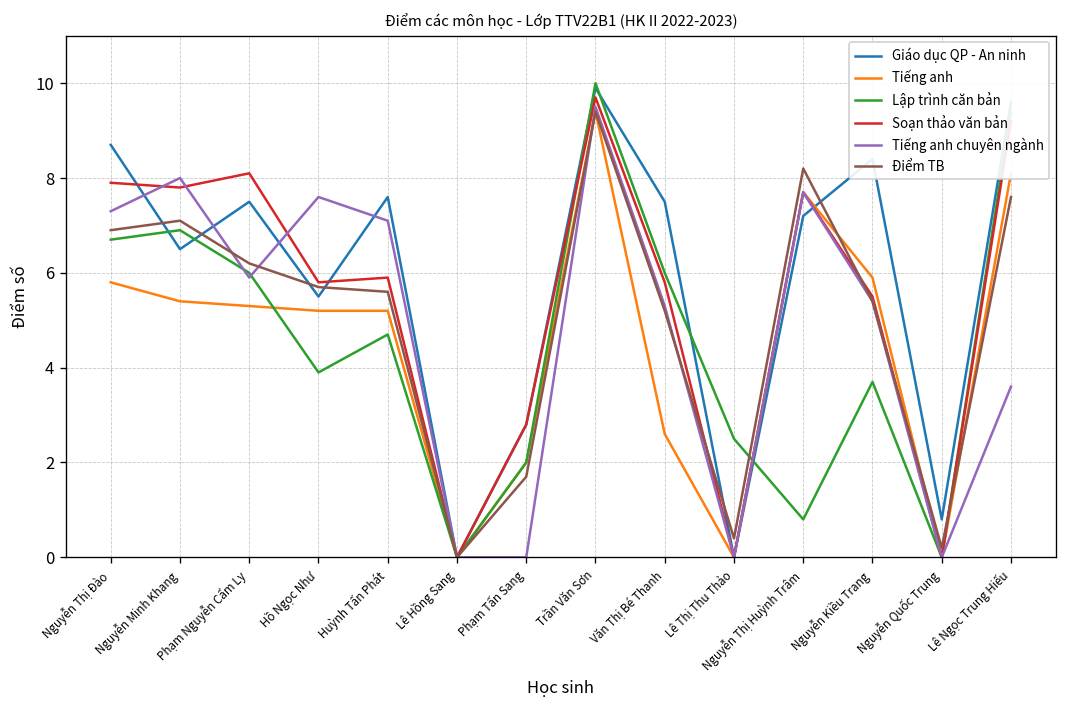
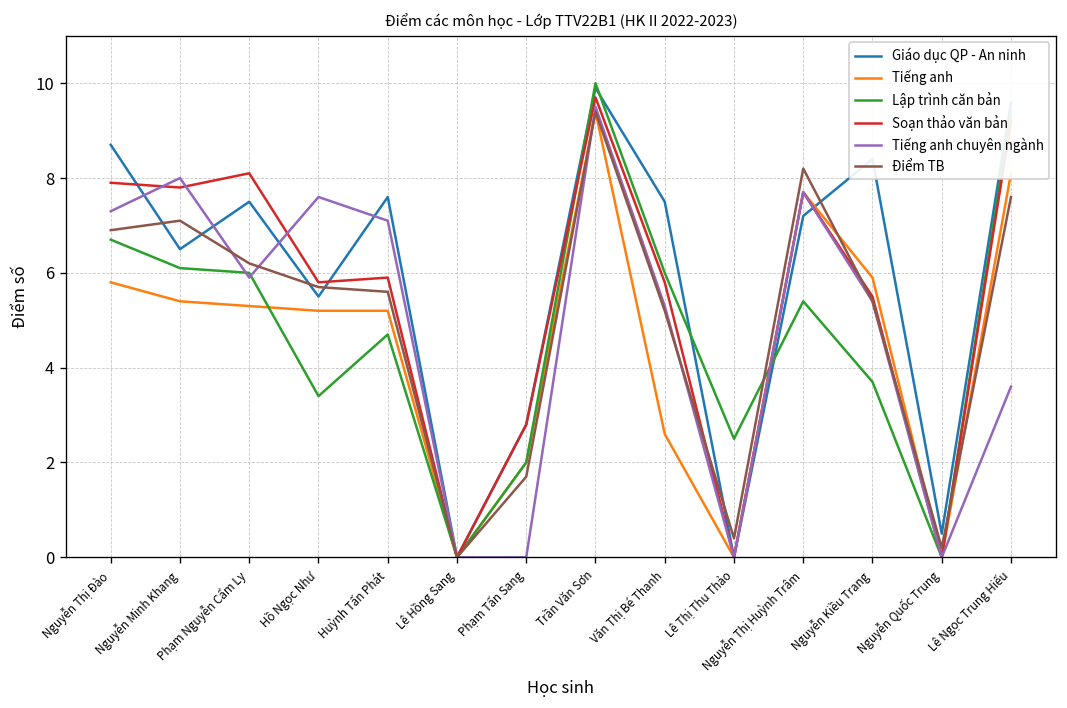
Lập trình căn bản, Nguyễn Minh Khang: 6.9 -> 6.1
Lập trình căn bản, Hồ Ngọc Như: 3.9 -> 3.4
Lập trình căn bản, Nguyễn Thị Huỳnh Trâm: 0.8 -> 5.4
Giáo dục QP - An ninh, Nguyễn Quốc Trung: 0.8 -> 0.5
